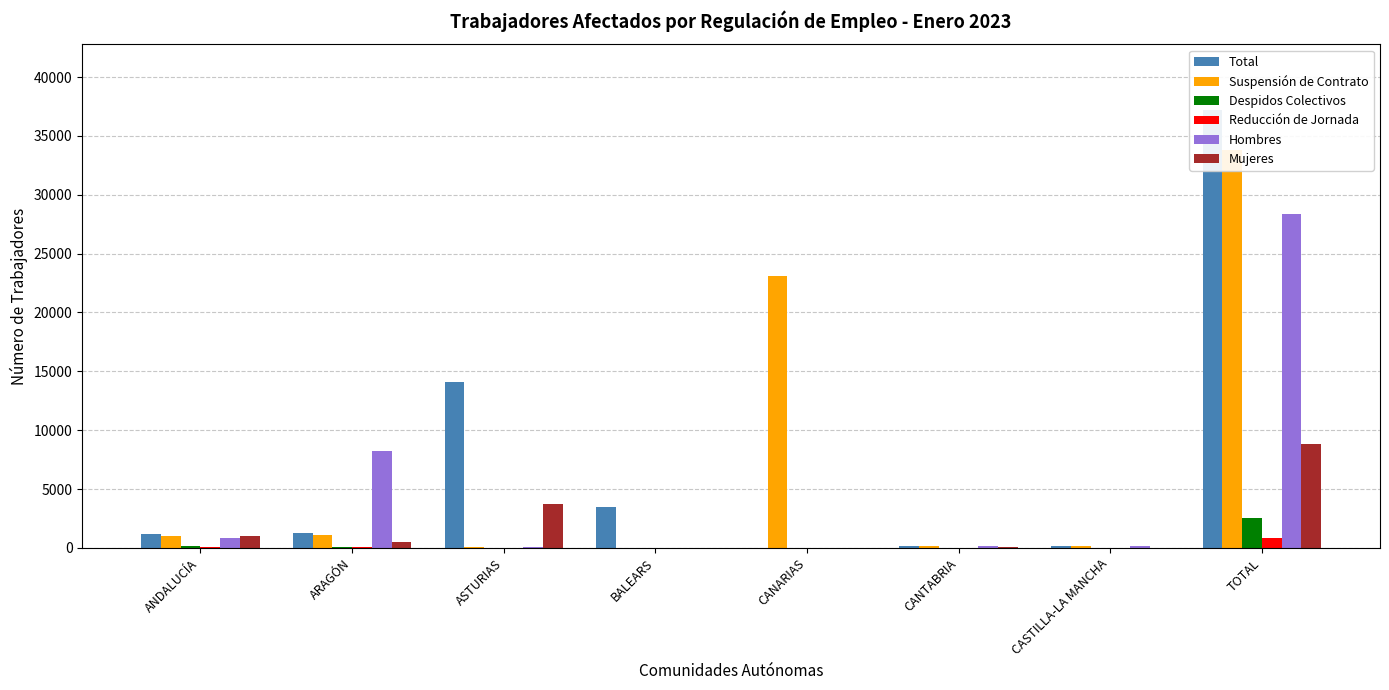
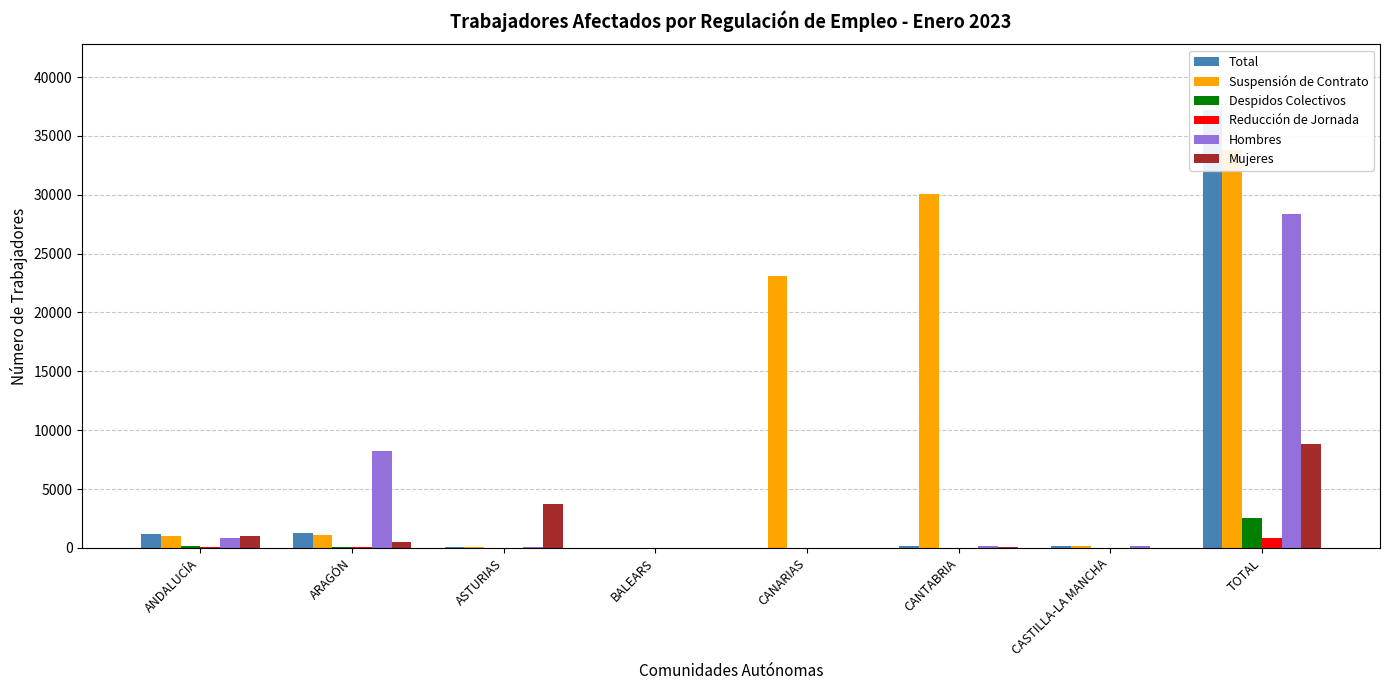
Total, ASTURIAS: 14100 -> 100
Total, BALEARS: 3500 -> 0
Suspensión de Contrato, CANTABRIA: 100 -> 30000
